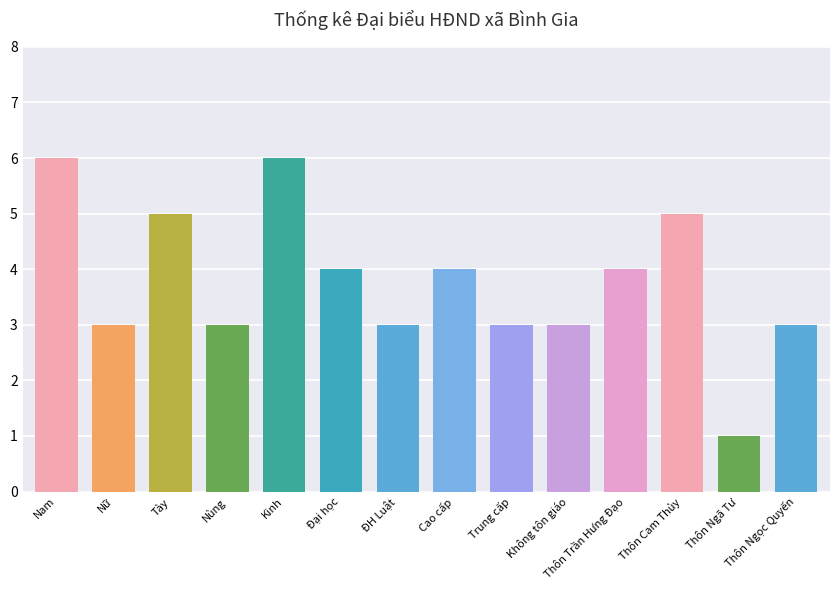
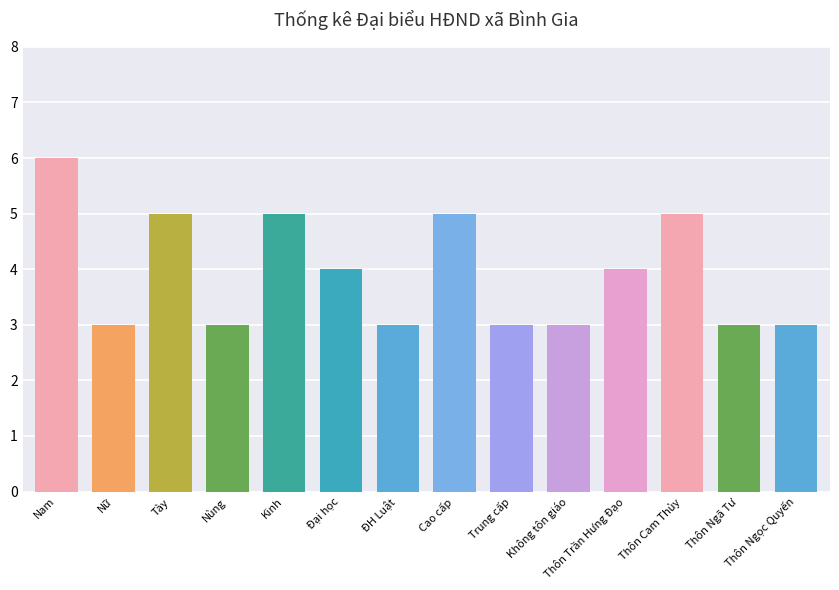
Kinh: 6 -> 5
Cao cấp: 4 -> 5
Thôn Ngã Tư: 1 -> 3
